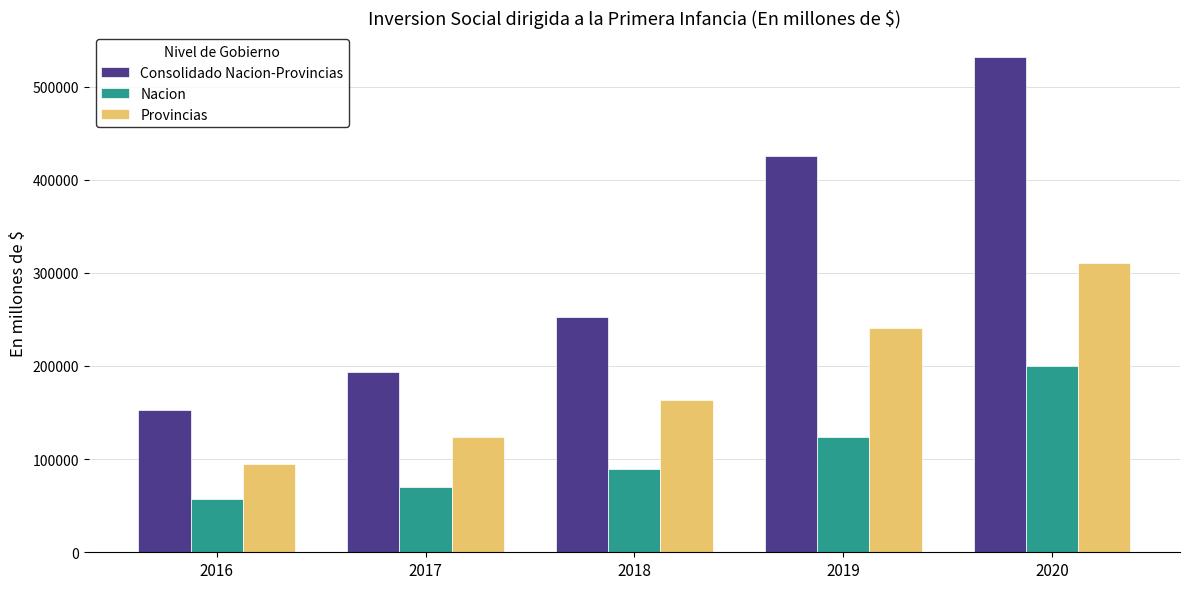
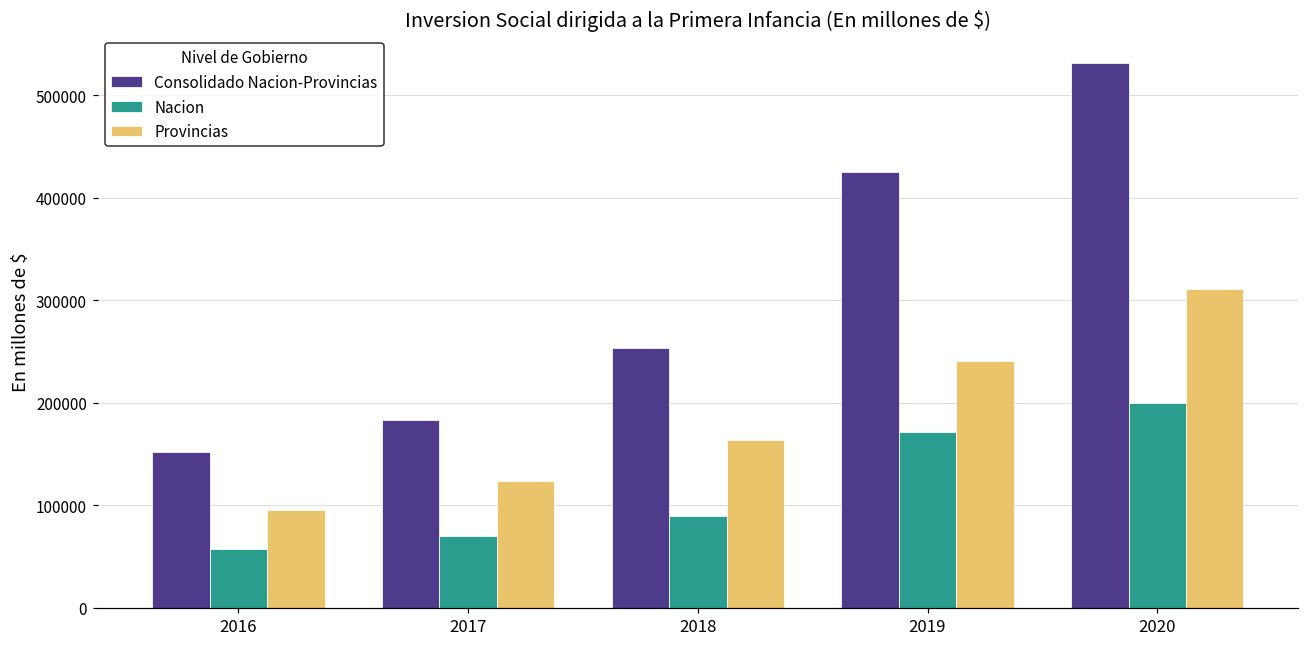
Consolidado Nacion-Provincias, 2017: 190000 -> 180000
Nacion, 2019: 120000 -> 170000
